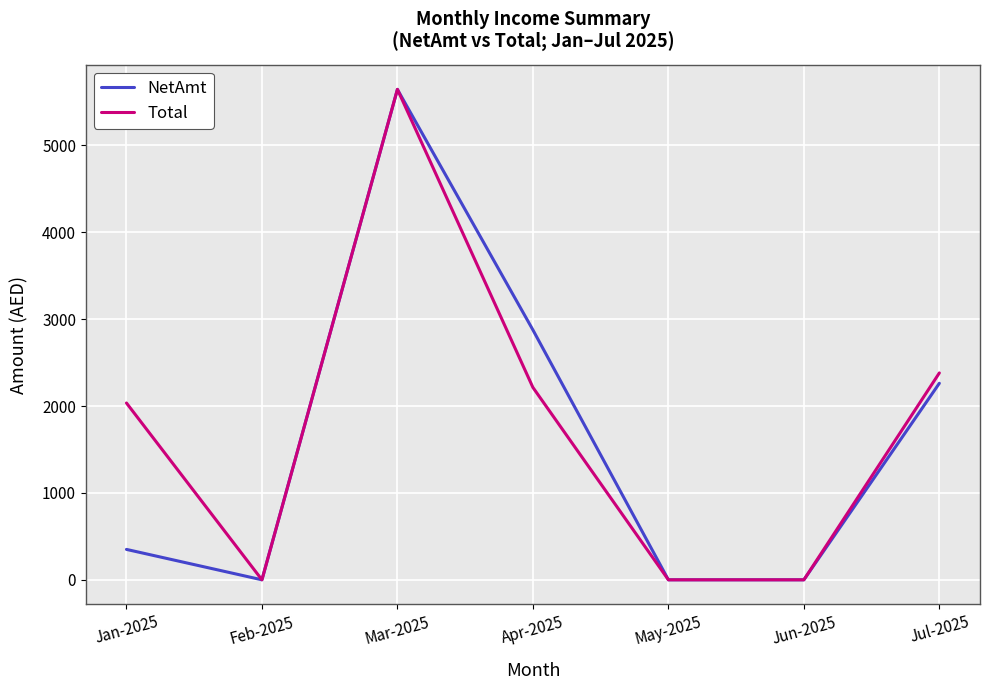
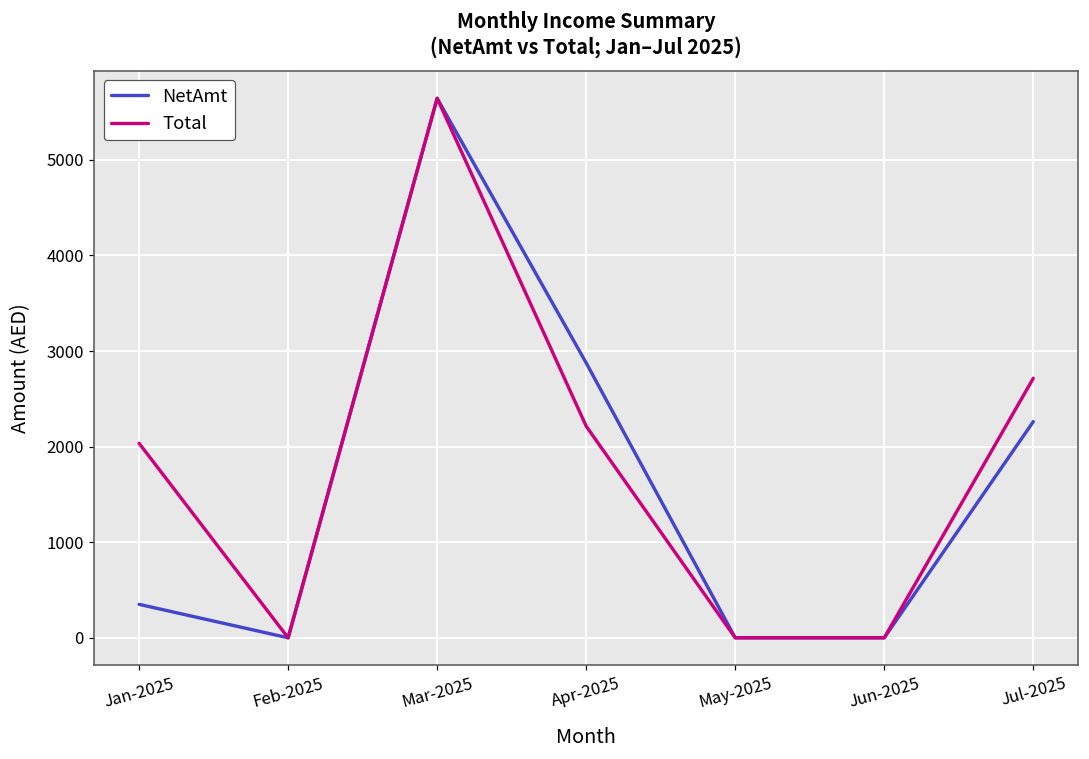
Total, Jul-2025: 2400 -> 2700
